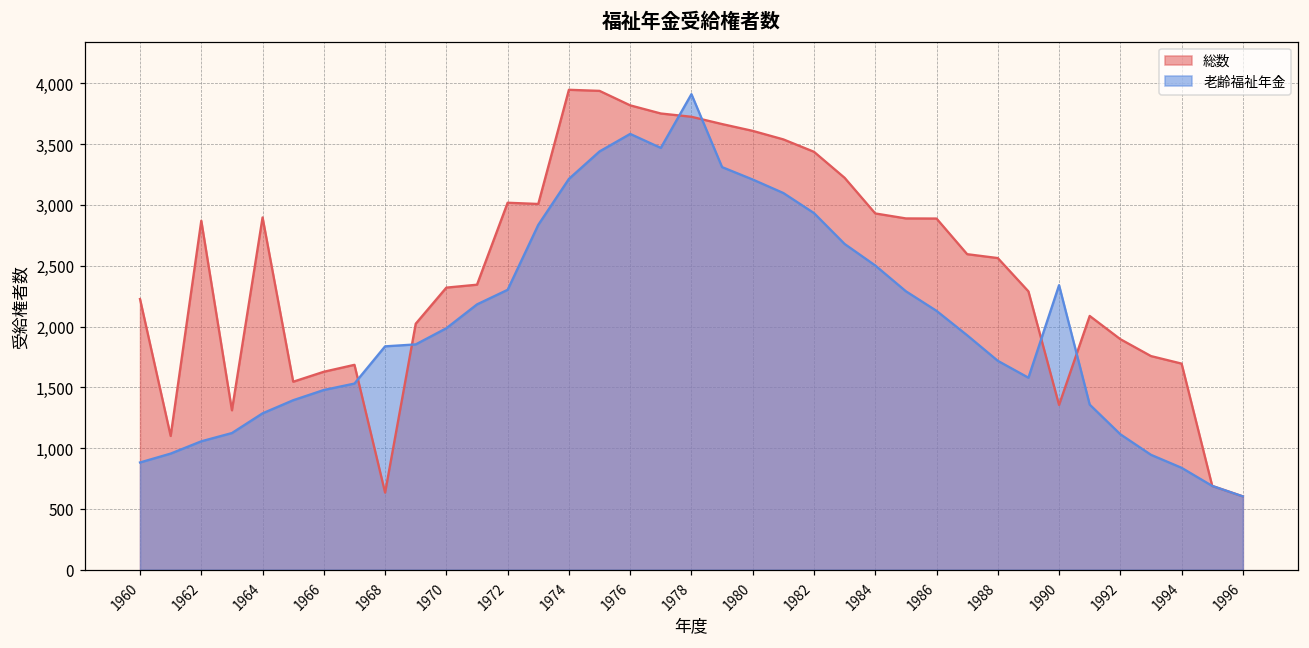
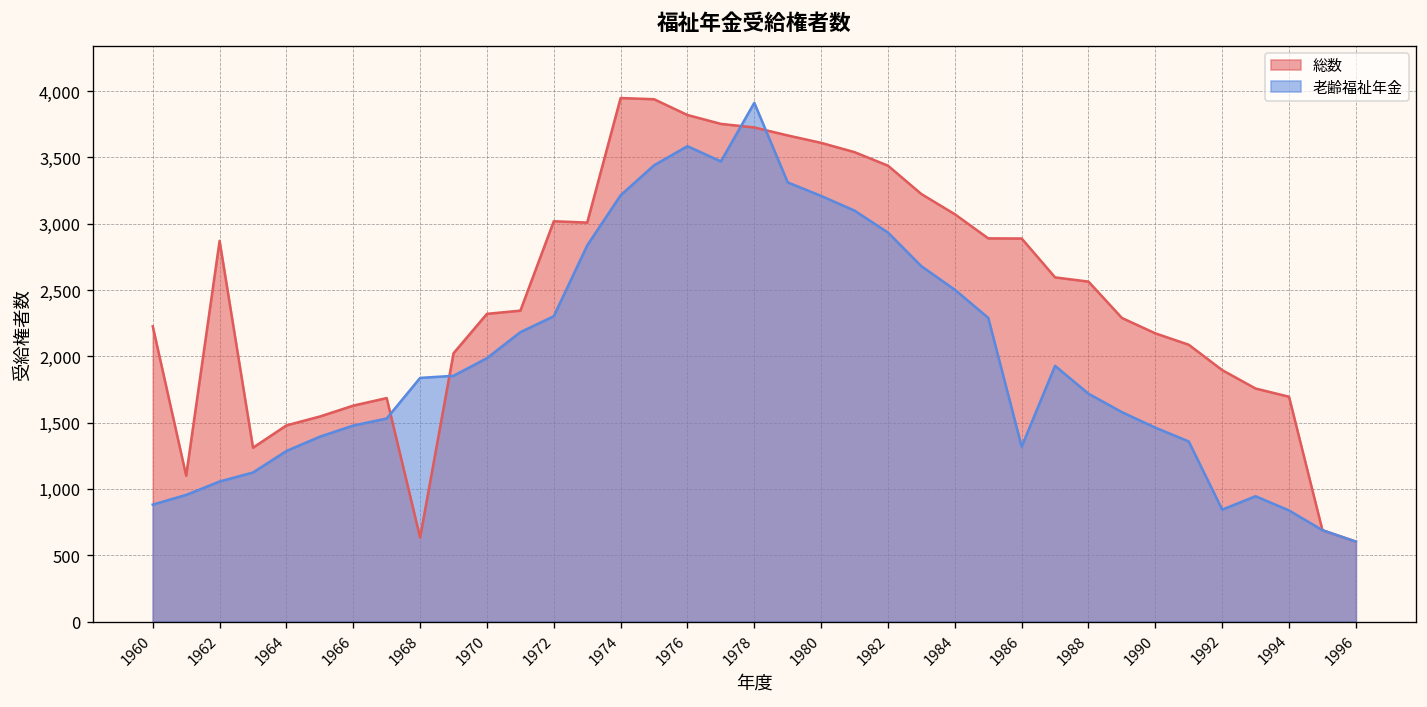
総数, 1964: 2,900 -> 1,480
総数, 1984: 2,930 -> 3,070
老齢福祉年金, 1986: 2,130 -> 1,320
総数, 1990: 1,360 -> 2,170
老齢福祉年金, 1990: 2,340 -> 1,460
老齢福祉年金, 1992: 1,110 -> 840
